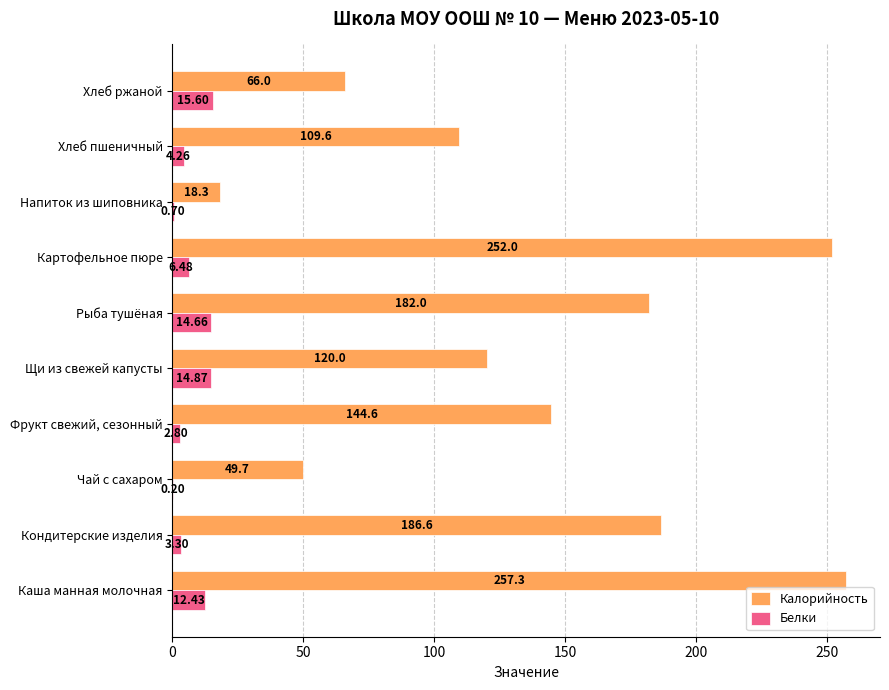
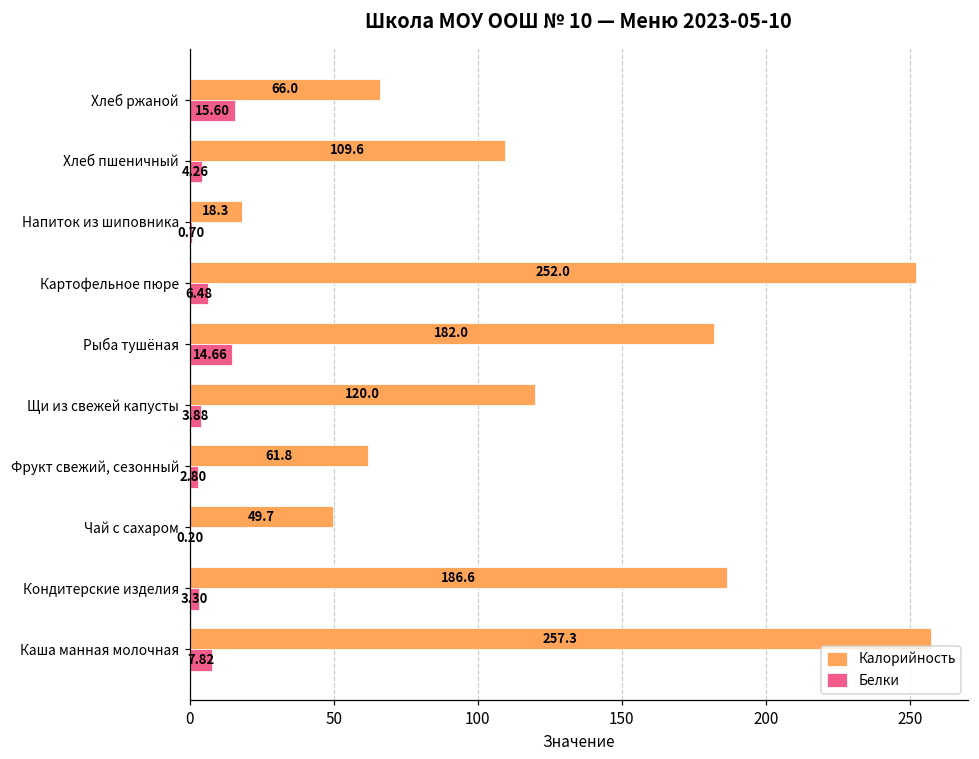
Белки, Щи из свежей капусты: 14.87 -> 3.88
Калорийность, Фрукт свежий, сезонный: 144.6 -> 61.8
Белки, Каша манная молочная: 12.43 -> 7.82
